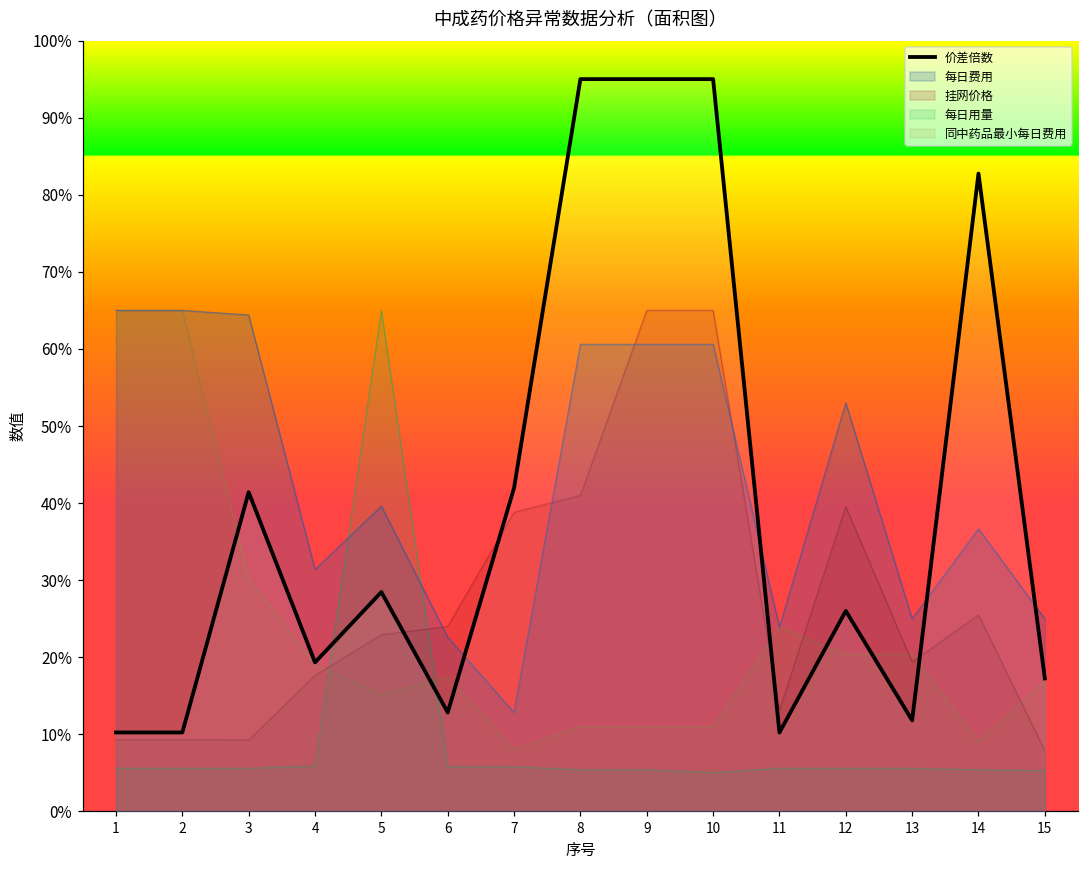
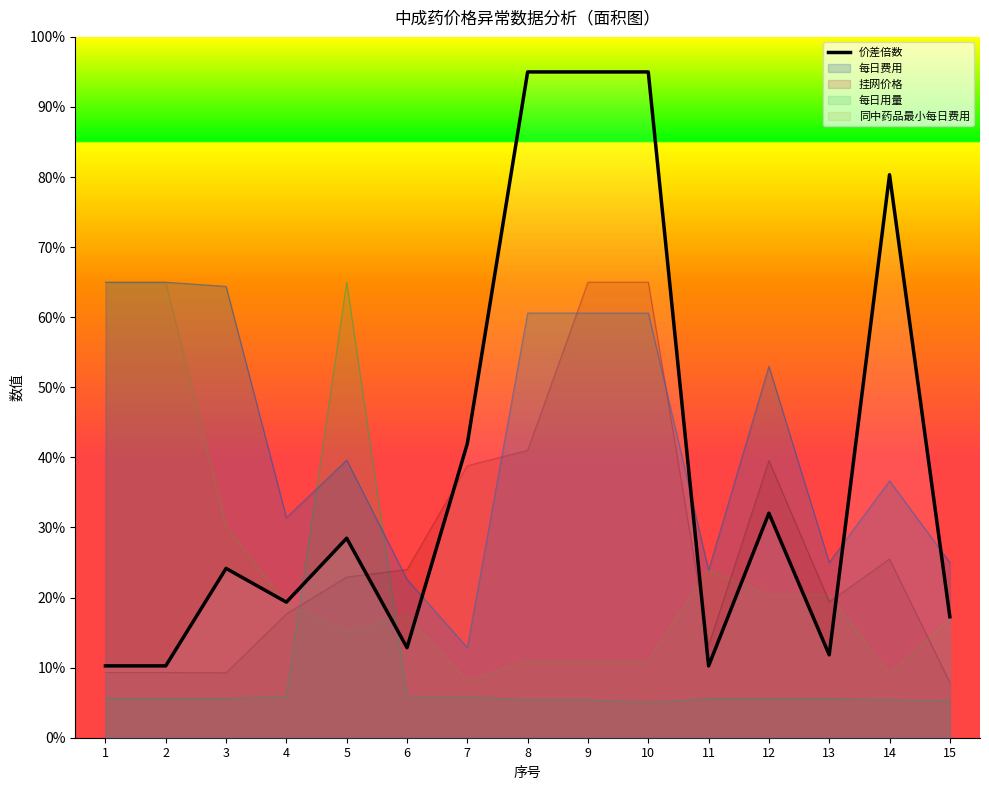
价差倍数, 3: 41% -> 24%
价差倍数, 12: 26% -> 32%
价差倍数, 14: 83% -> 80%
